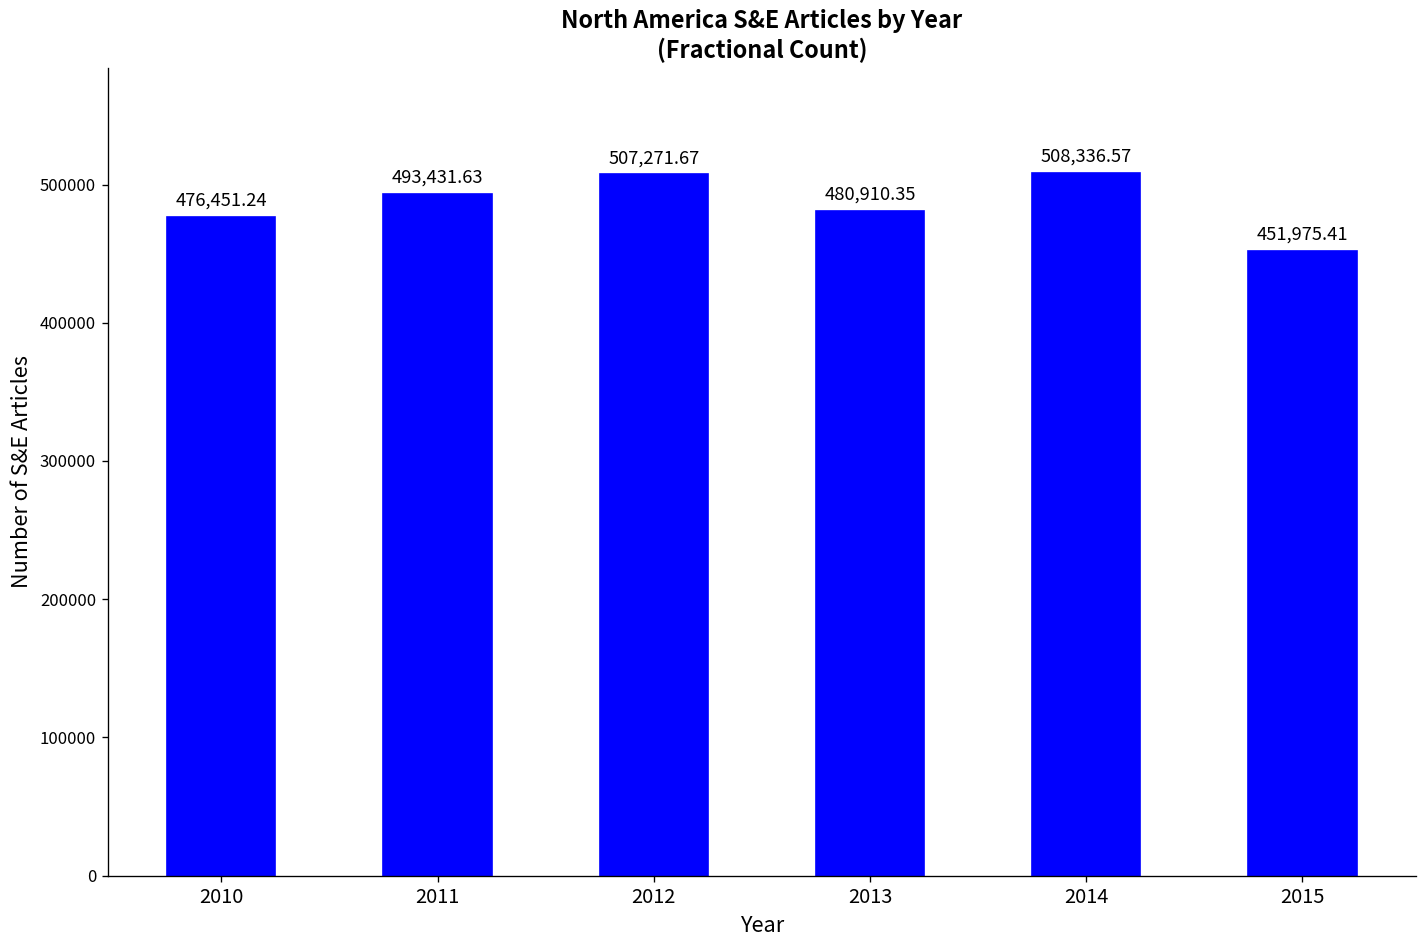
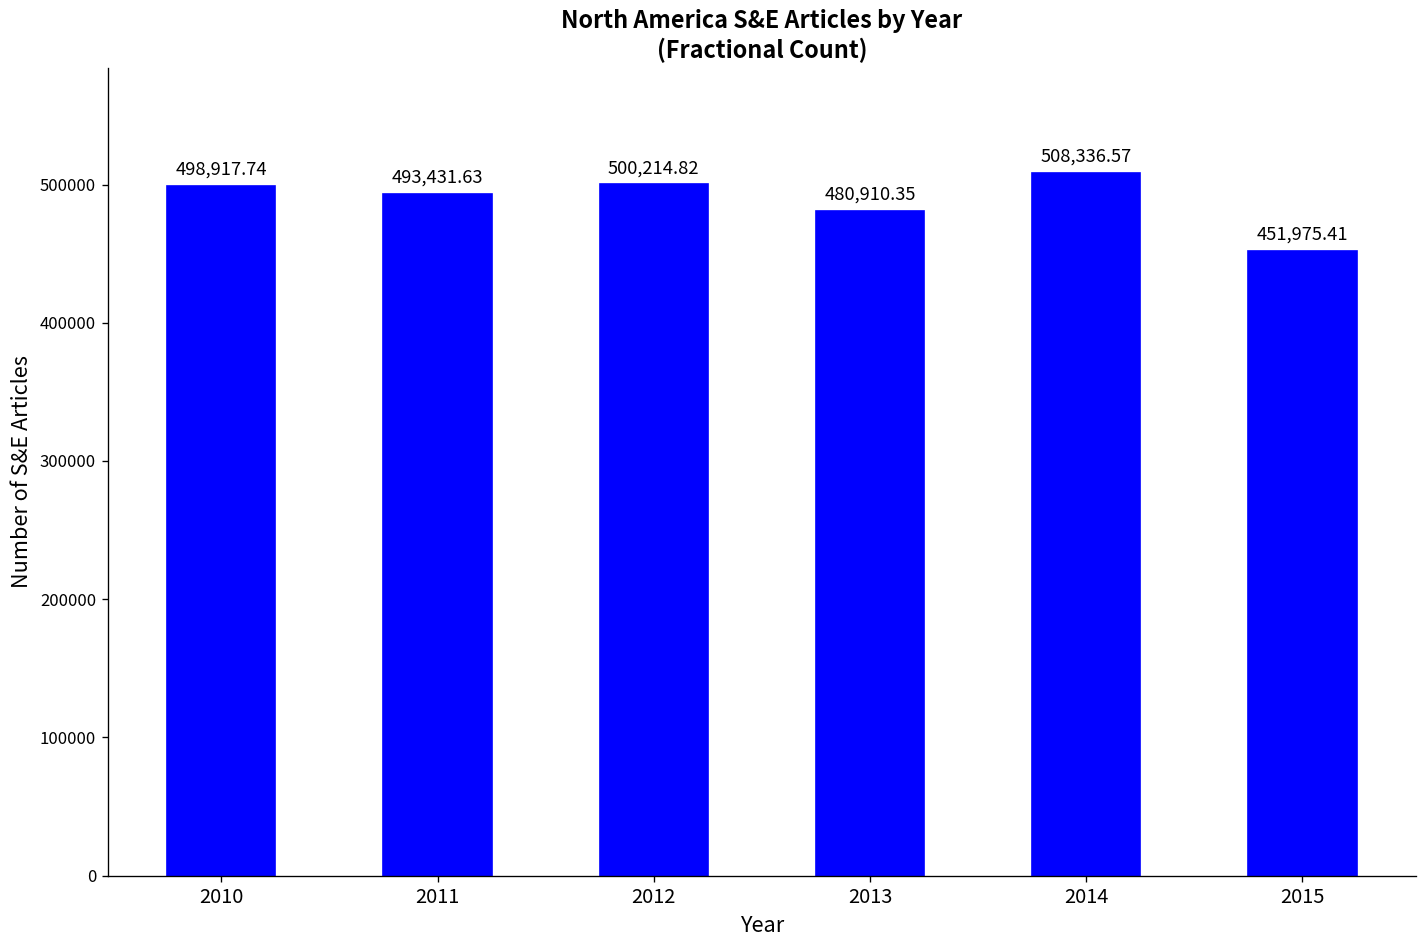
2010: 476,451.24 -> 498,917.74
2012: 507,271.67 -> 500,214.82
